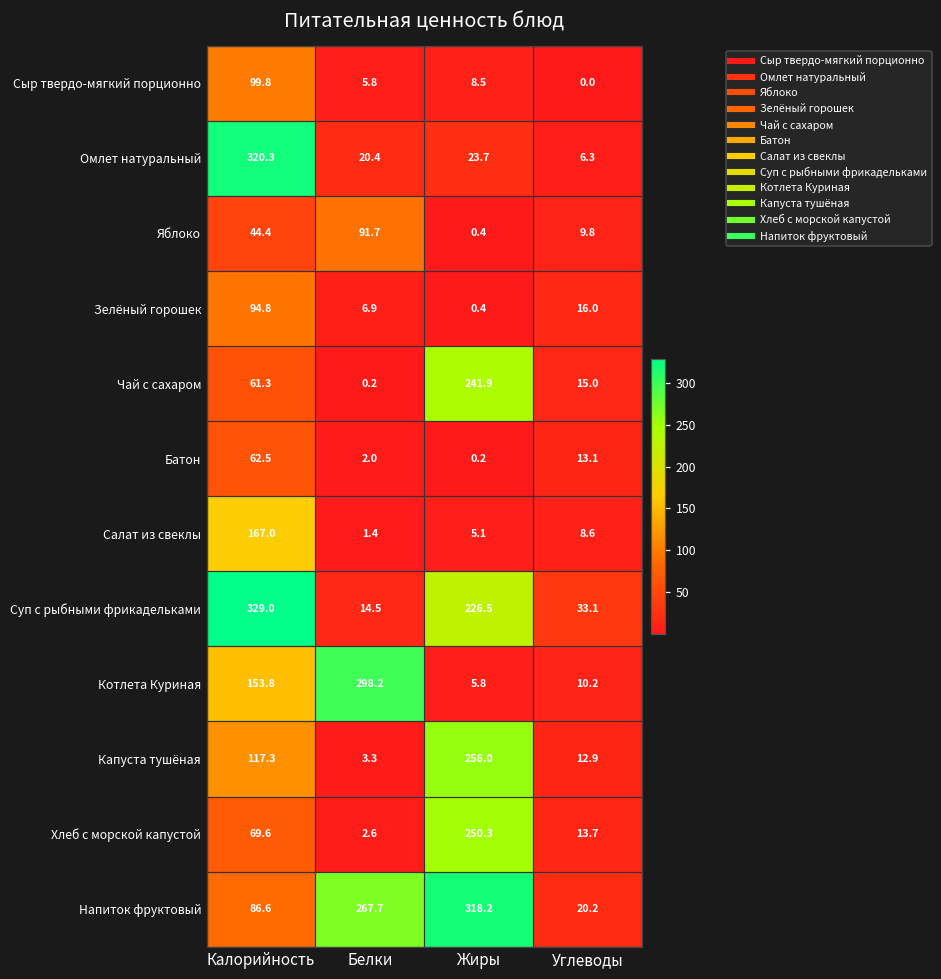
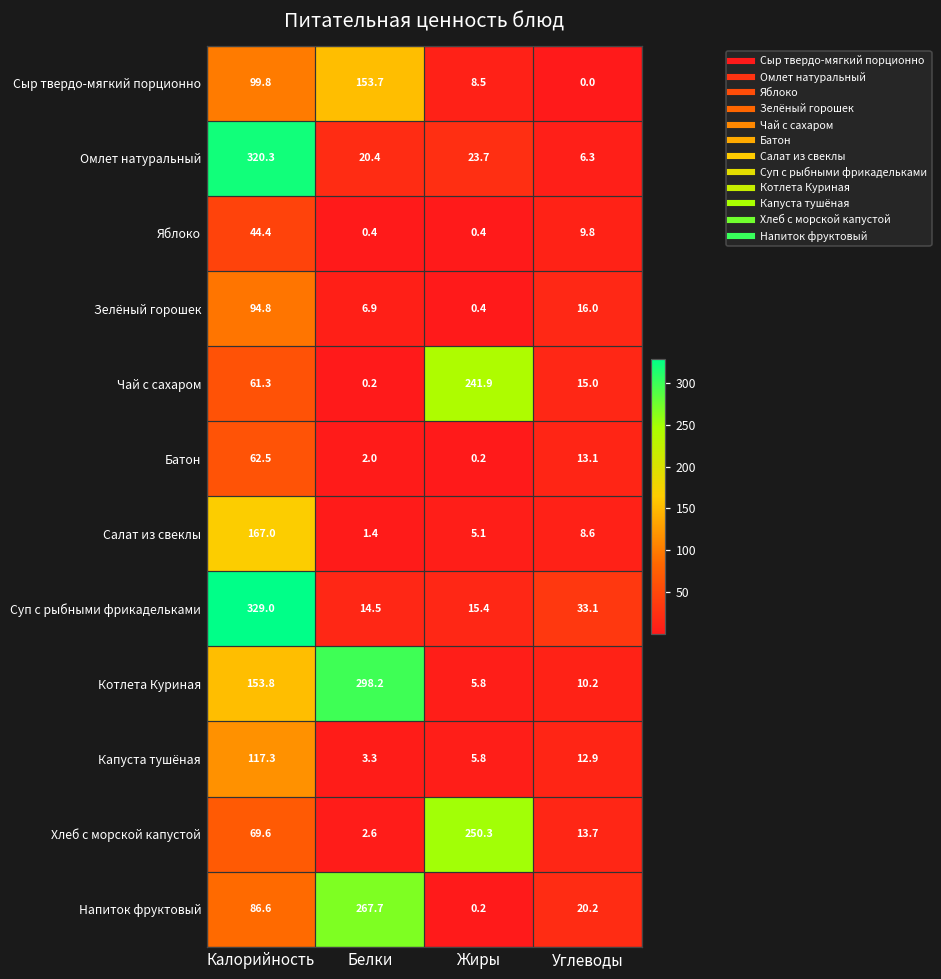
Сыр твердо-мягкий порционно, Белки: 5.8 -> 153.7
Яблоко, Белки: 91.7 -> 0.4
Суп с рыбными фрикадельками, Жиры: 226.5 -> 15.4
Капуста тушёная, Жиры: 256.0 -> 5.8
Напиток фруктовый, Жиры: 318.2 -> 0.2
